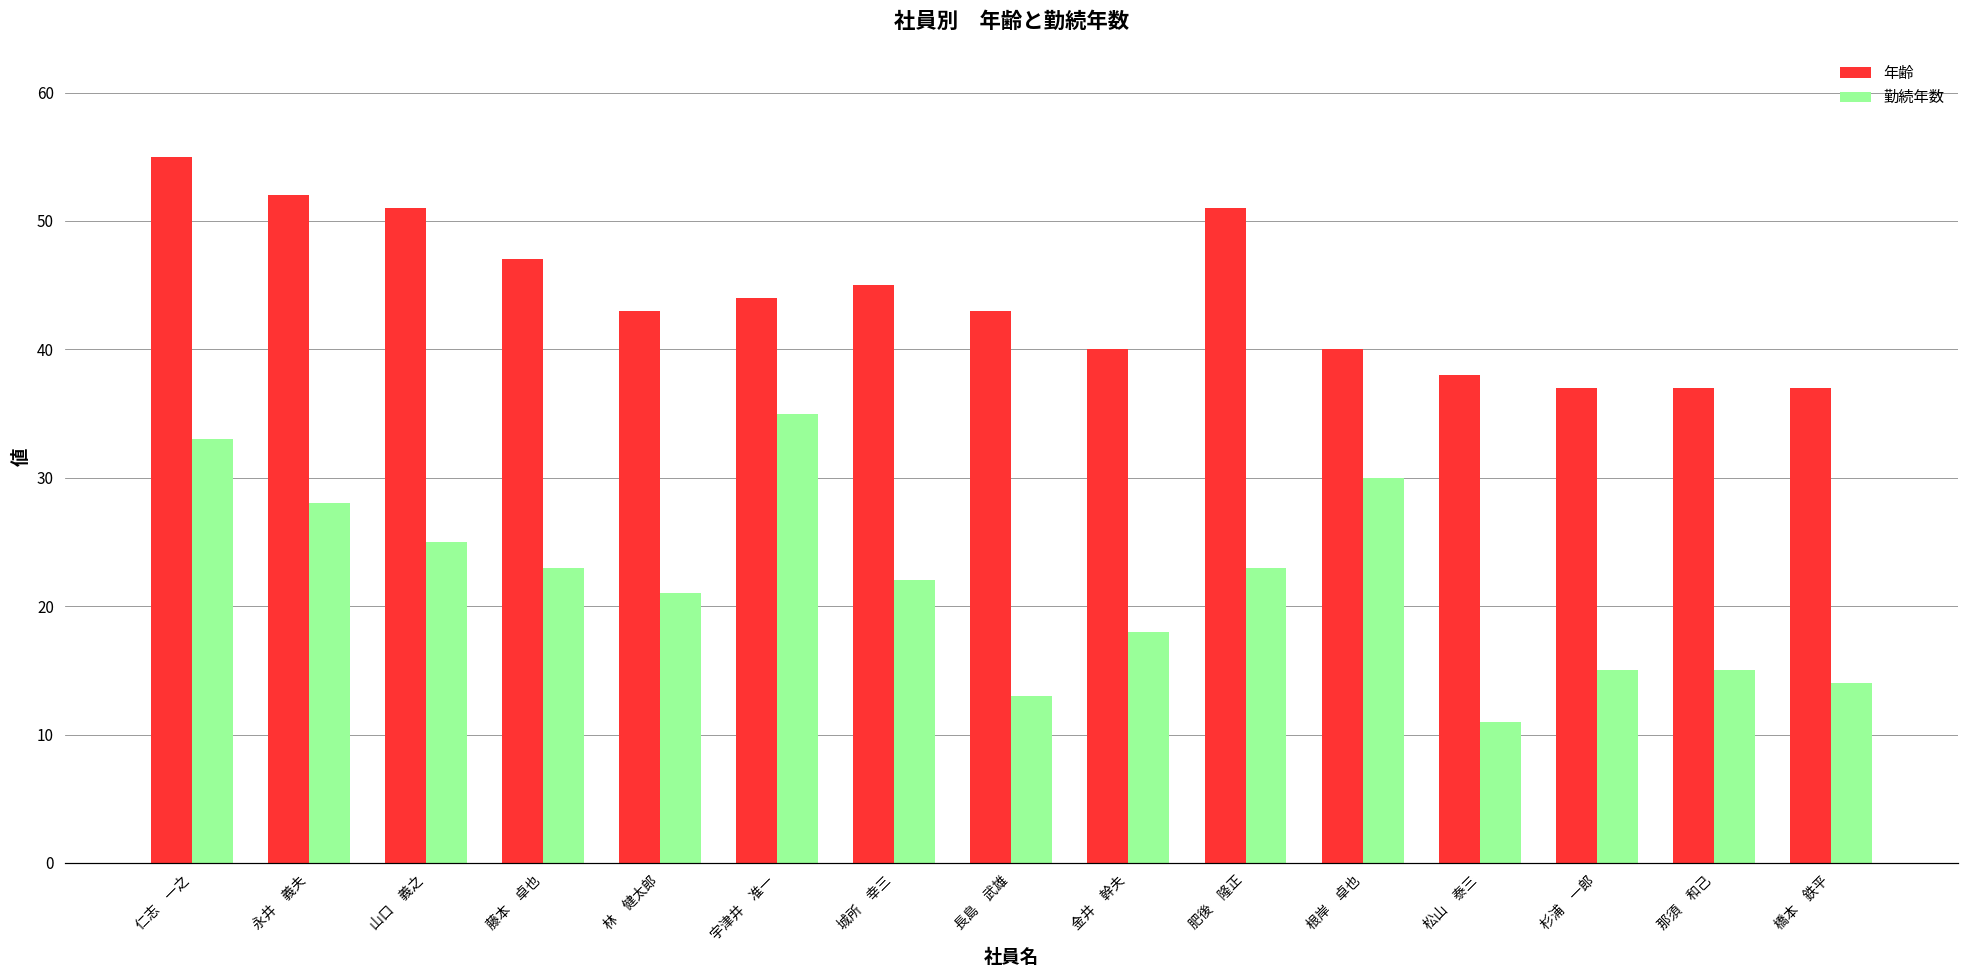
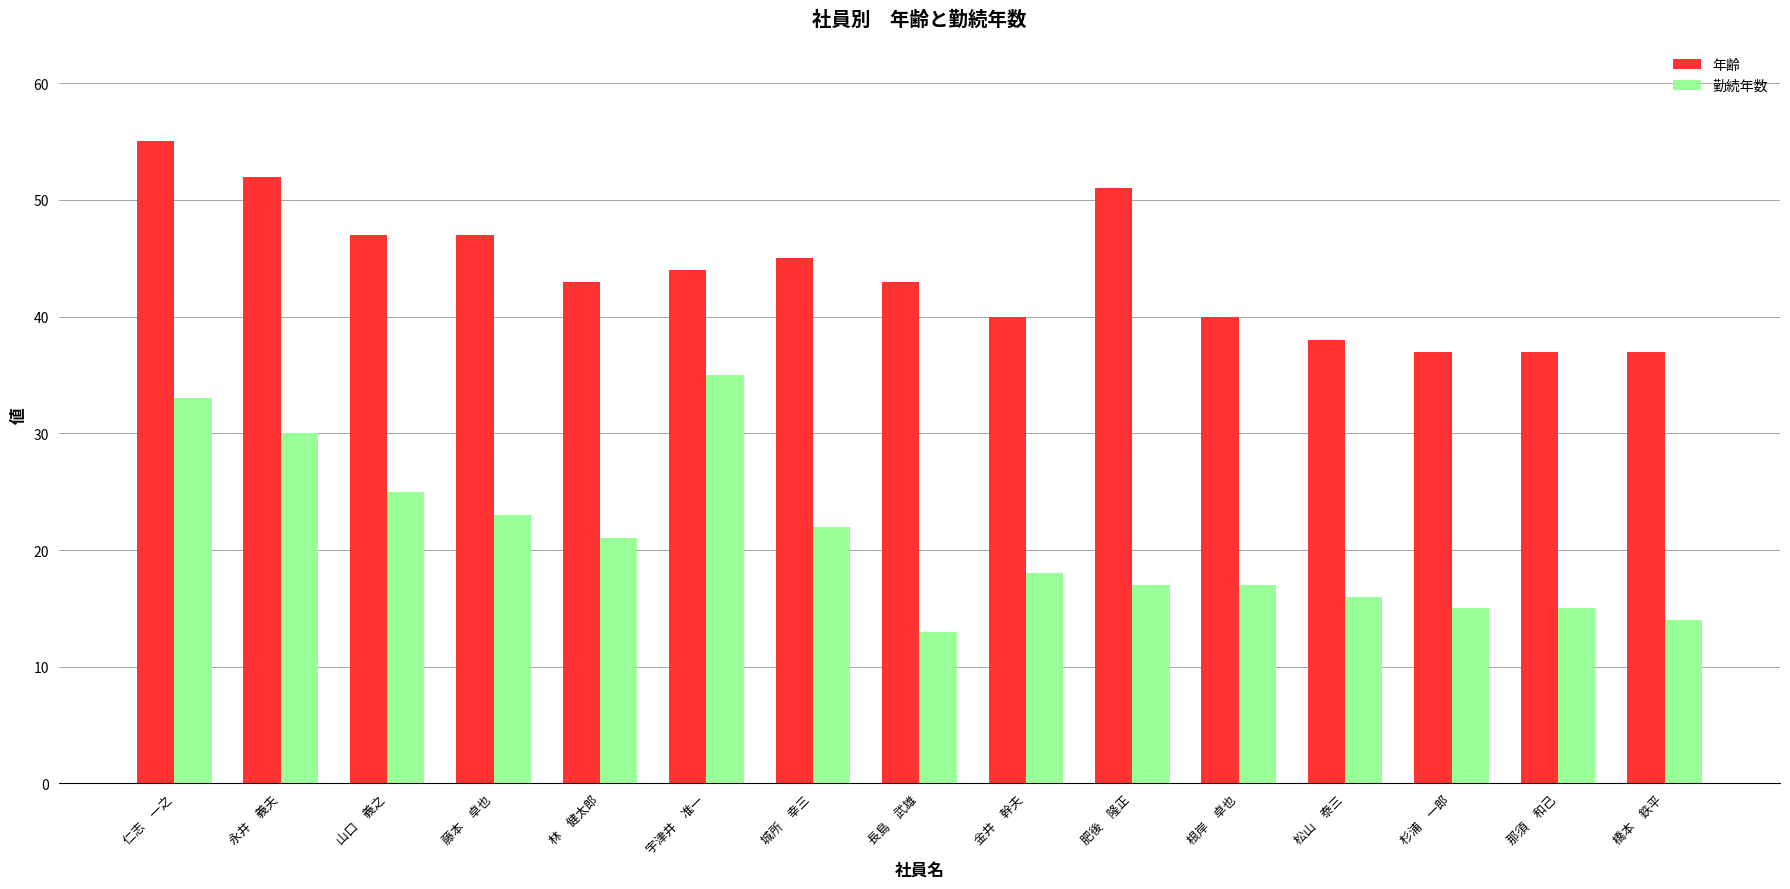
勤続年数, 永井 義夫: 28 -> 30
年齢, 山口 義之: 51 -> 47
勤続年数, 肥後 隆正: 23 -> 17
勤続年数, 根岸 卓也: 30 -> 17
勤続年数, 松山 泰三: 11 -> 16
